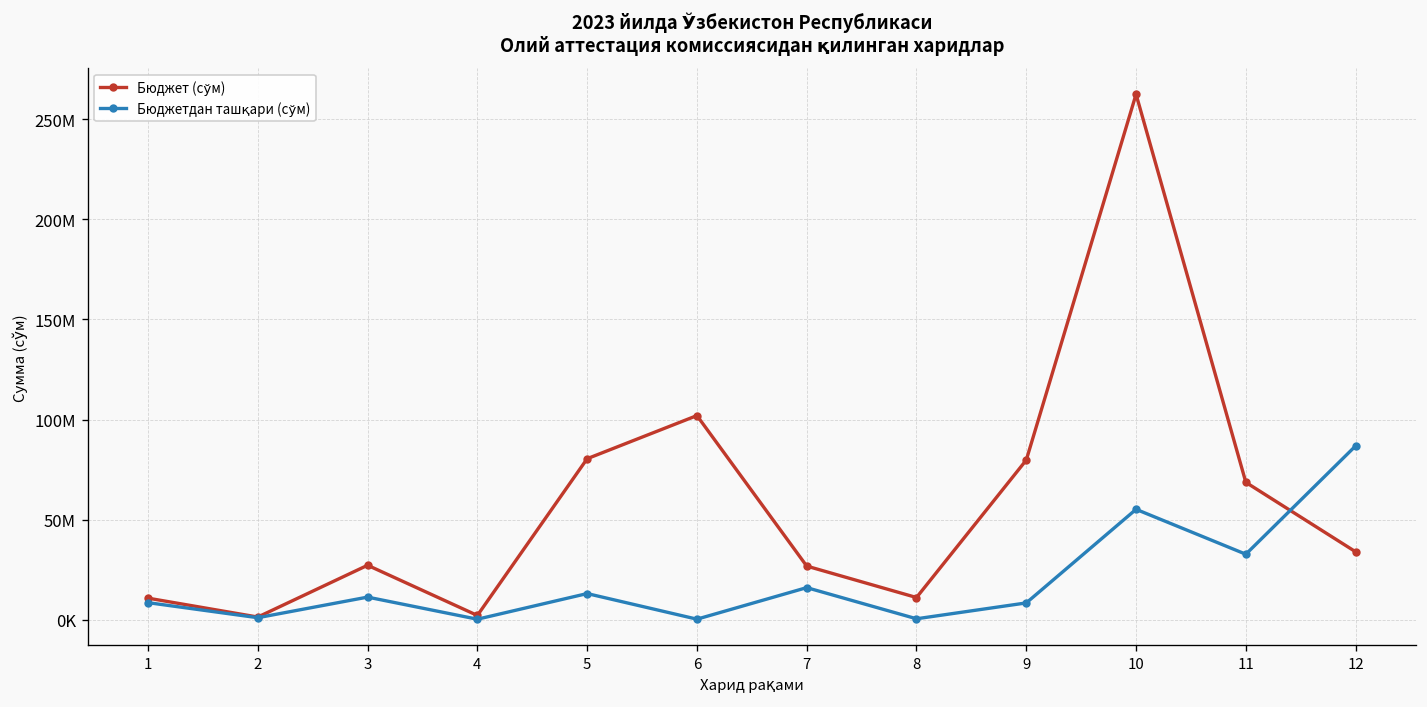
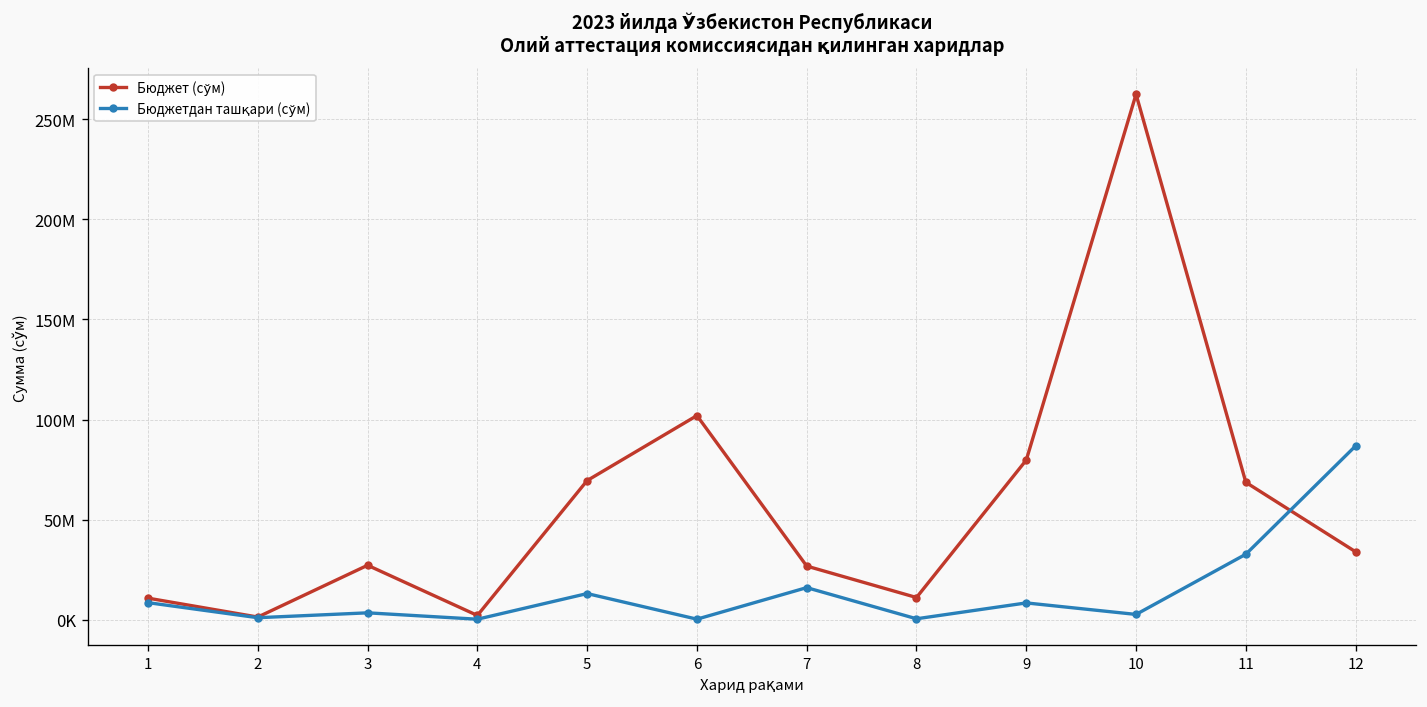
Бюджетдан ташқари (сўм), 3: 11000000 -> 3000000
Бюджет (сўм), 5: 80000000 -> 70000000
Бюджетдан ташқари (сўм), 10: 55000000 -> 3000000
